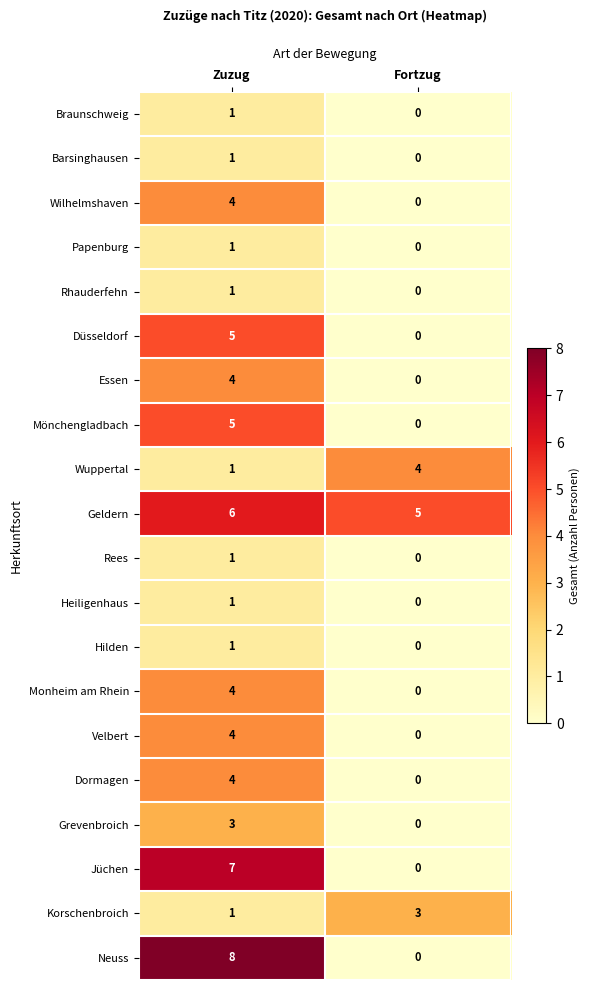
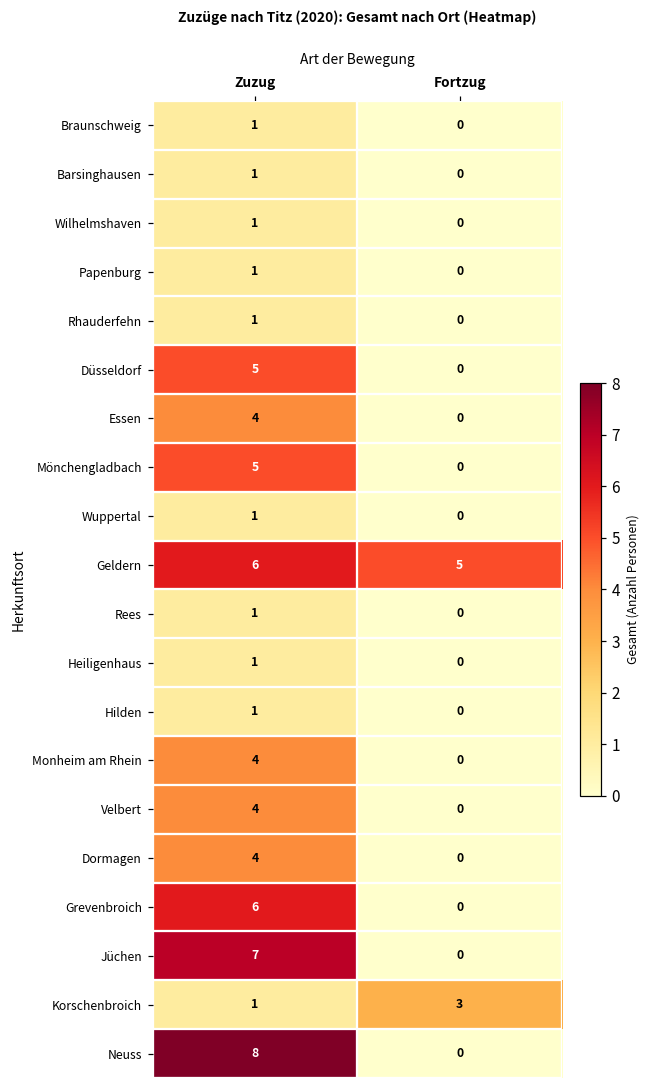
Wilhelmshaven, Zuzug: 4 -> 1
Wuppertal, Fortzug: 4 -> 0
Grevenbroich, Zuzug: 3 -> 6
